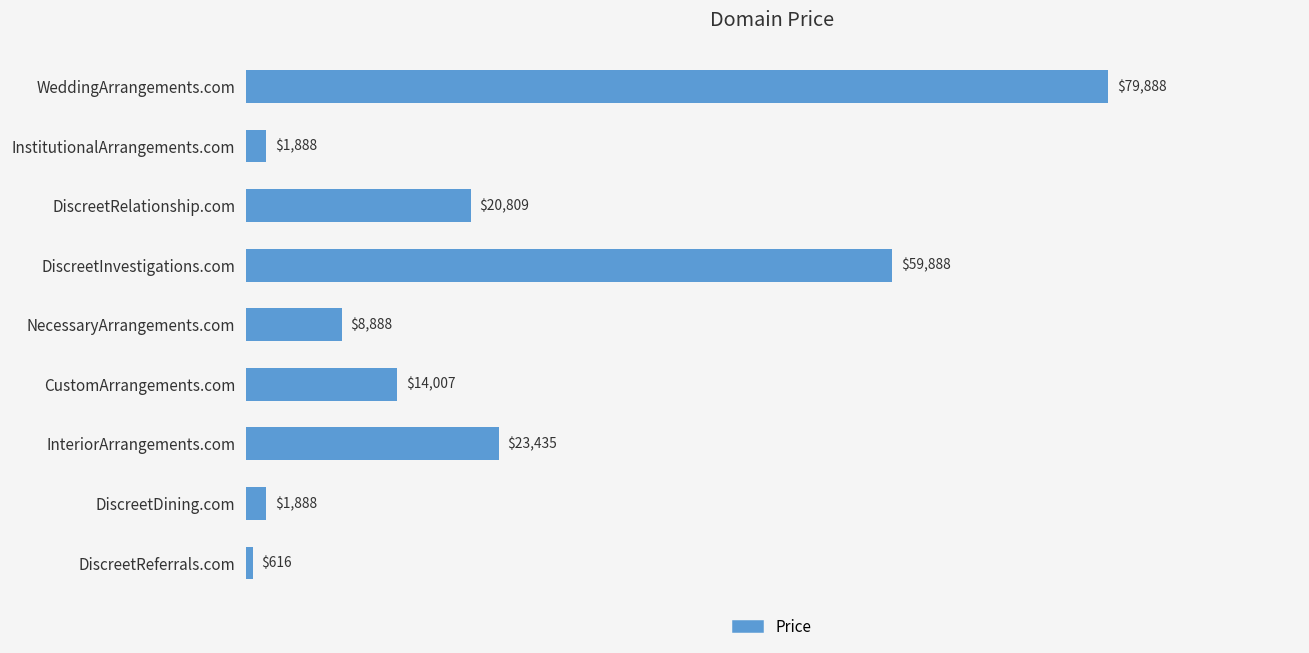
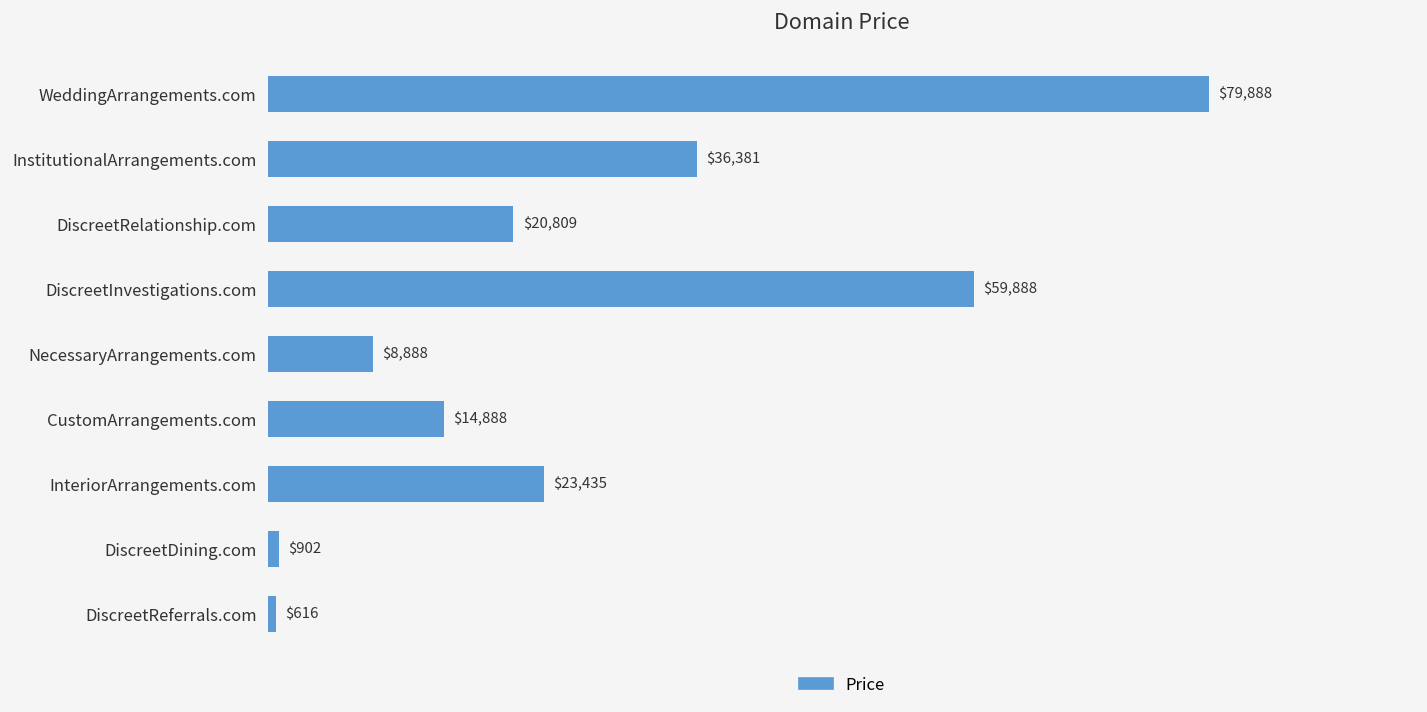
InstitutionalArrangements.com: $1,888 -> $36,381
CustomArrangements.com: $14,007 -> $14,888
DiscreetDining.com: $1,888 -> $902
